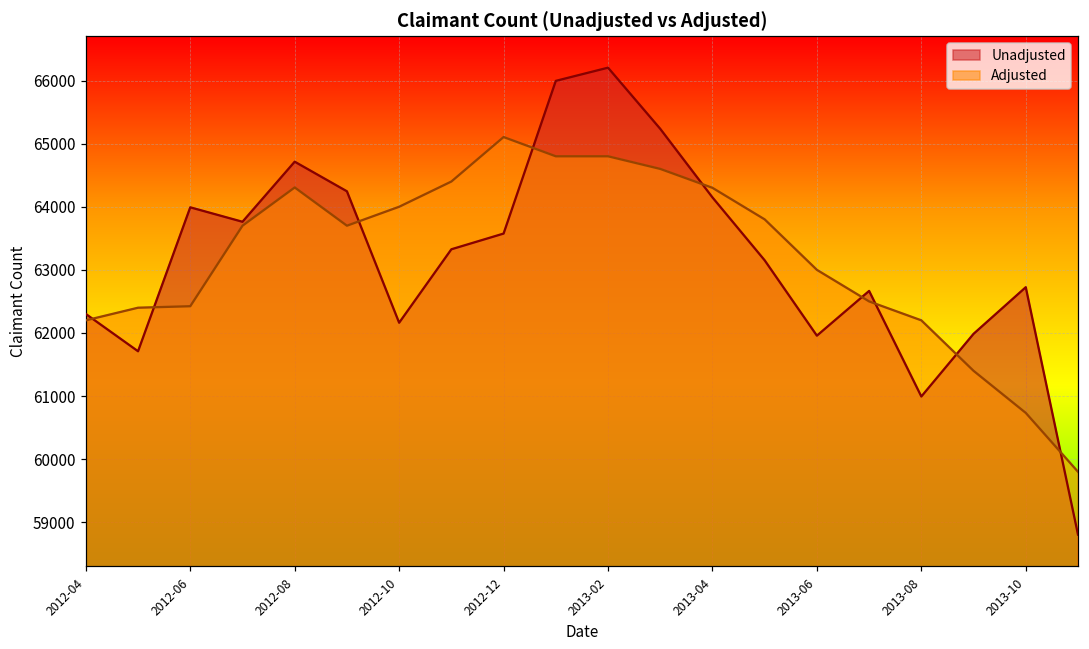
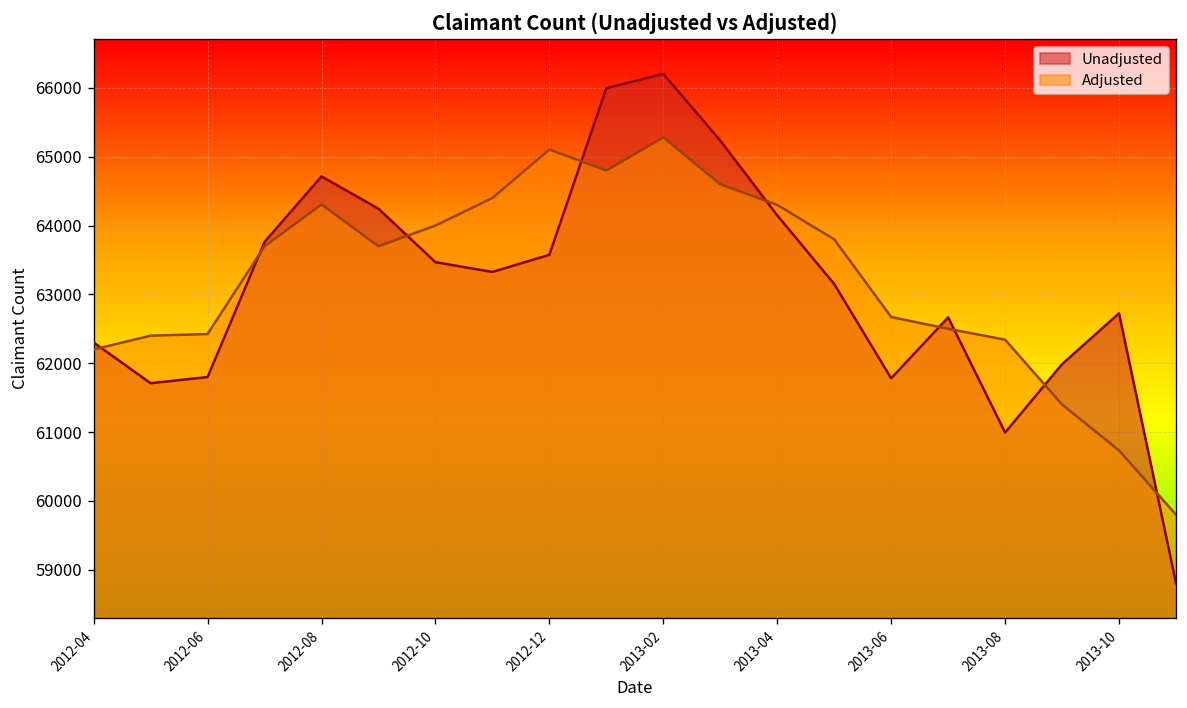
Unadjusted, 2012-06: 64000 -> 61800
Unadjusted, 2012-10: 62200 -> 63500
Adjusted, 2013-02: 64800 -> 65300
Unadjusted, 2013-06: 62000 -> 61800
Adjusted, 2013-06: 63000 -> 62700
Adjusted, 2013-08: 62200 -> 62300
